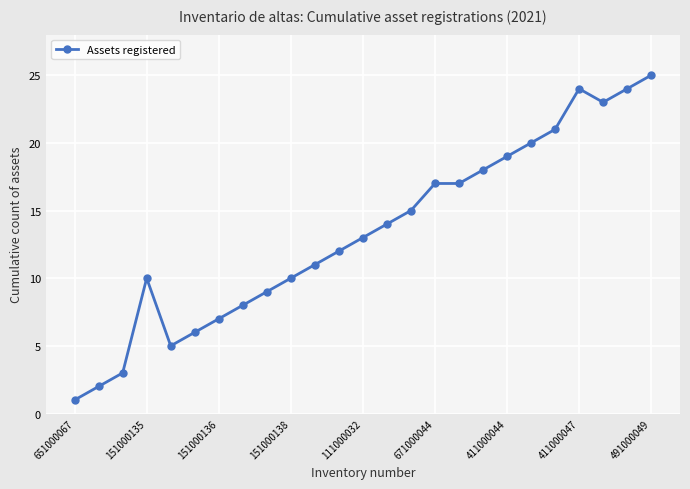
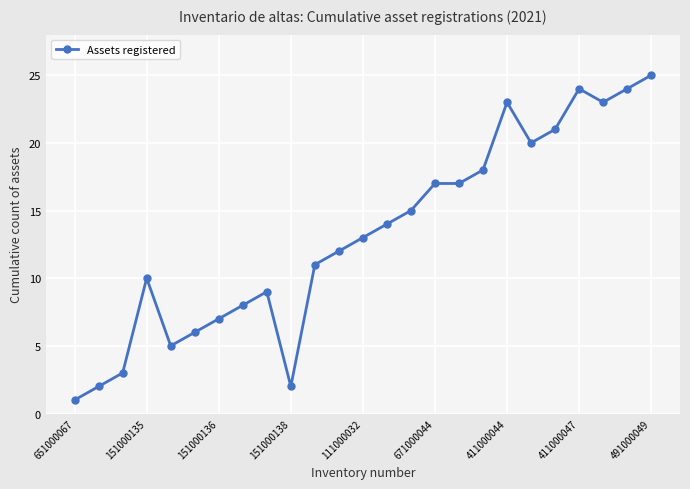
151000138: 10 -> 2
411000044: 19 -> 23
